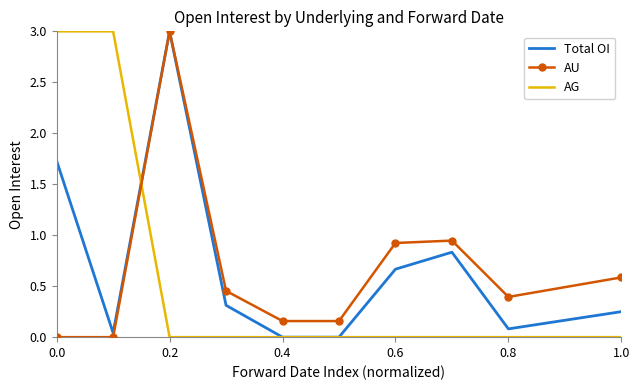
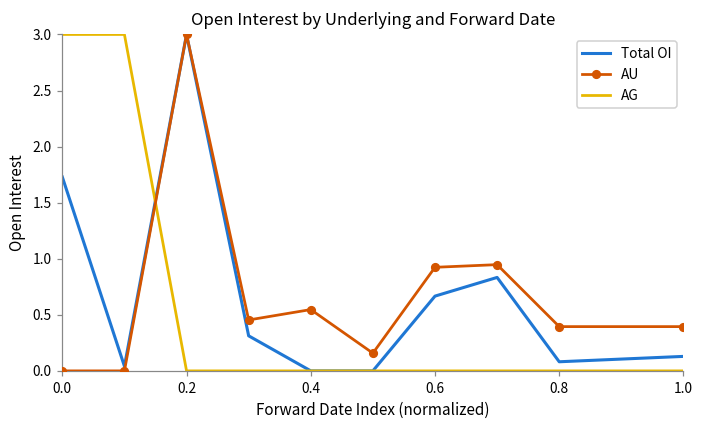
AU, 0.4: 0.16 -> 0.55
Total OI, 1.0: 0.25 -> 0.13
AU, 1.0: 0.59 -> 0.39
